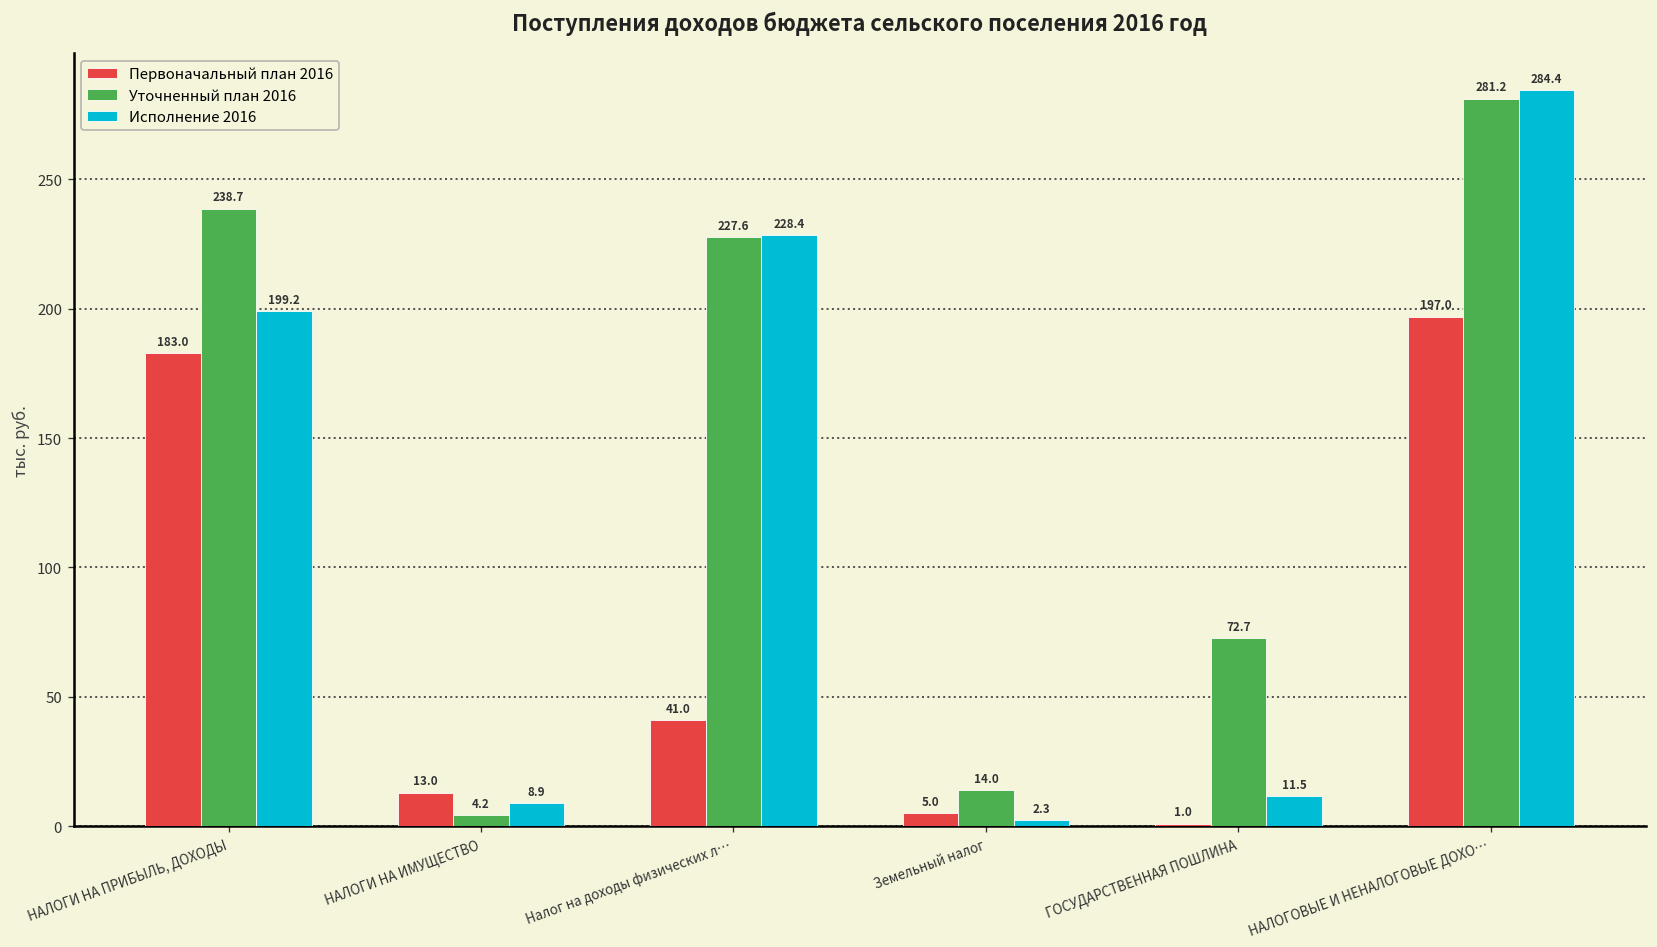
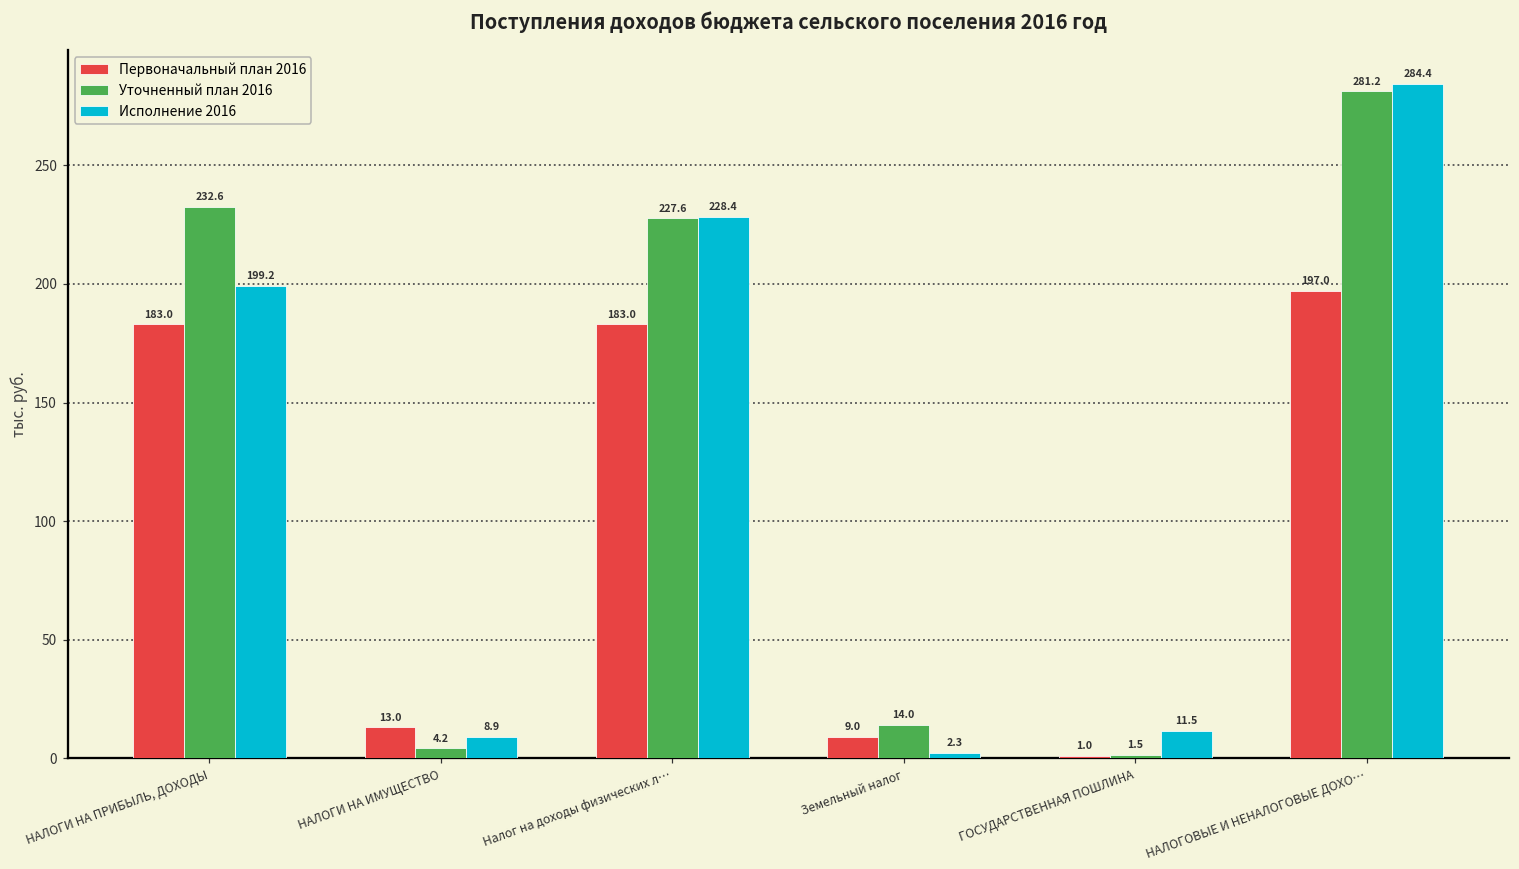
Уточненный план 2016, НАЛОГИ НА ПРИБЫЛЬ, ДОХОДЫ: 238.7 -> 232.6
Первоначальный план 2016, Налог на доходы физических л…: 41.0 -> 183.0
Первоначальный план 2016, Земельный налог: 5.0 -> 9.0
Уточненный план 2016, ГОСУДАРСТВЕННАЯ ПОШЛИНА: 72.7 -> 1.5
